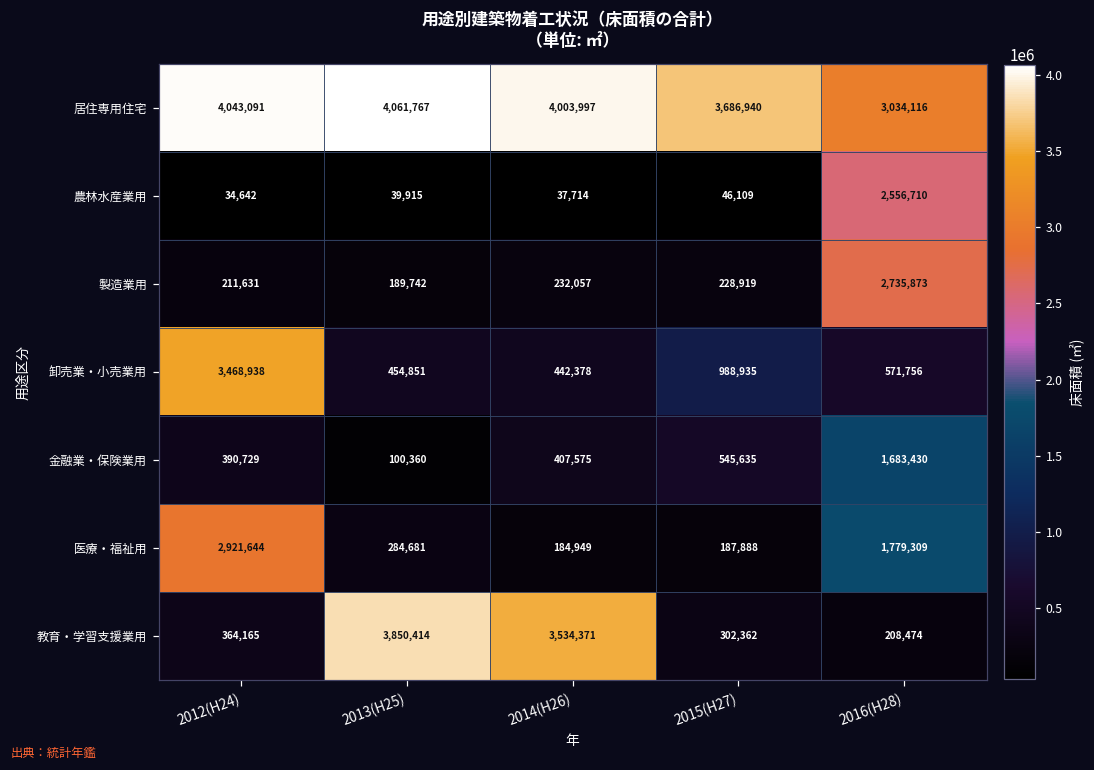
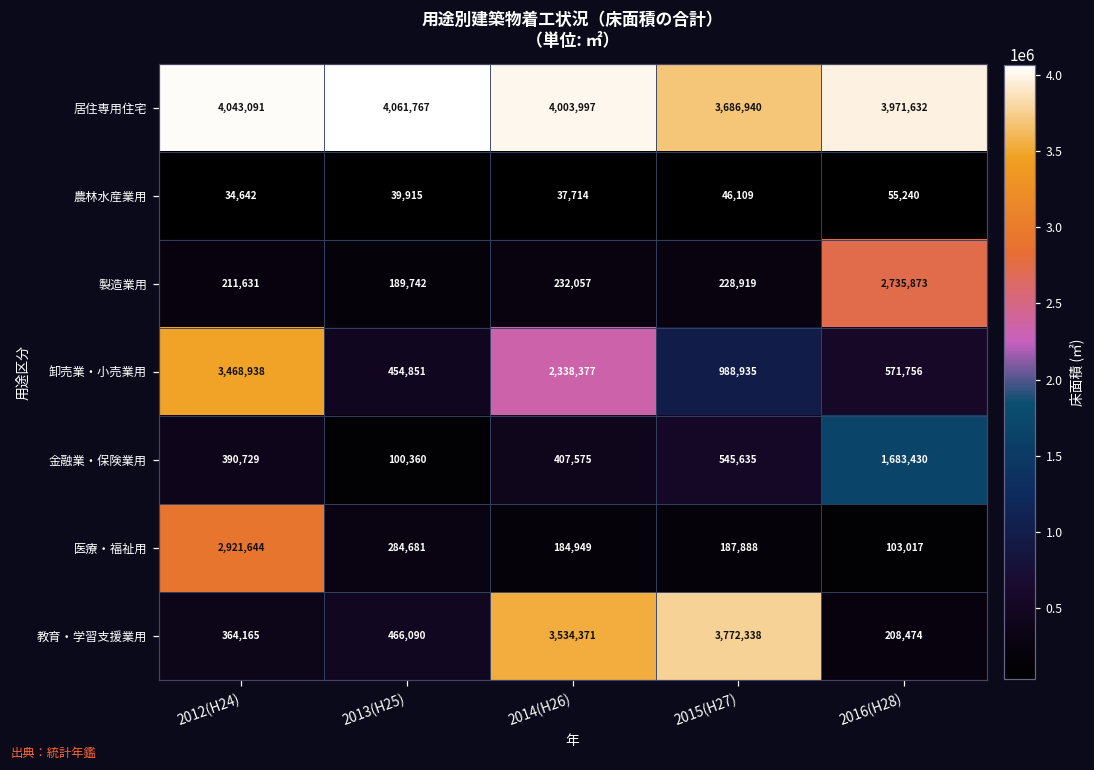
居住専用住宅, 2016(H28): 3,034,116 -> 3,971,632
農林水産業用, 2016(H28): 2,556,710 -> 55,240
卸売業・小売業用, 2014(H26): 442,378 -> 2,338,377
医療・福祉用, 2016(H28): 1,779,309 -> 103,017
教育・学習支援業用, 2013(H25): 3,850,414 -> 466,090
教育・学習支援業用, 2015(H27): 302,362 -> 3,772,338
